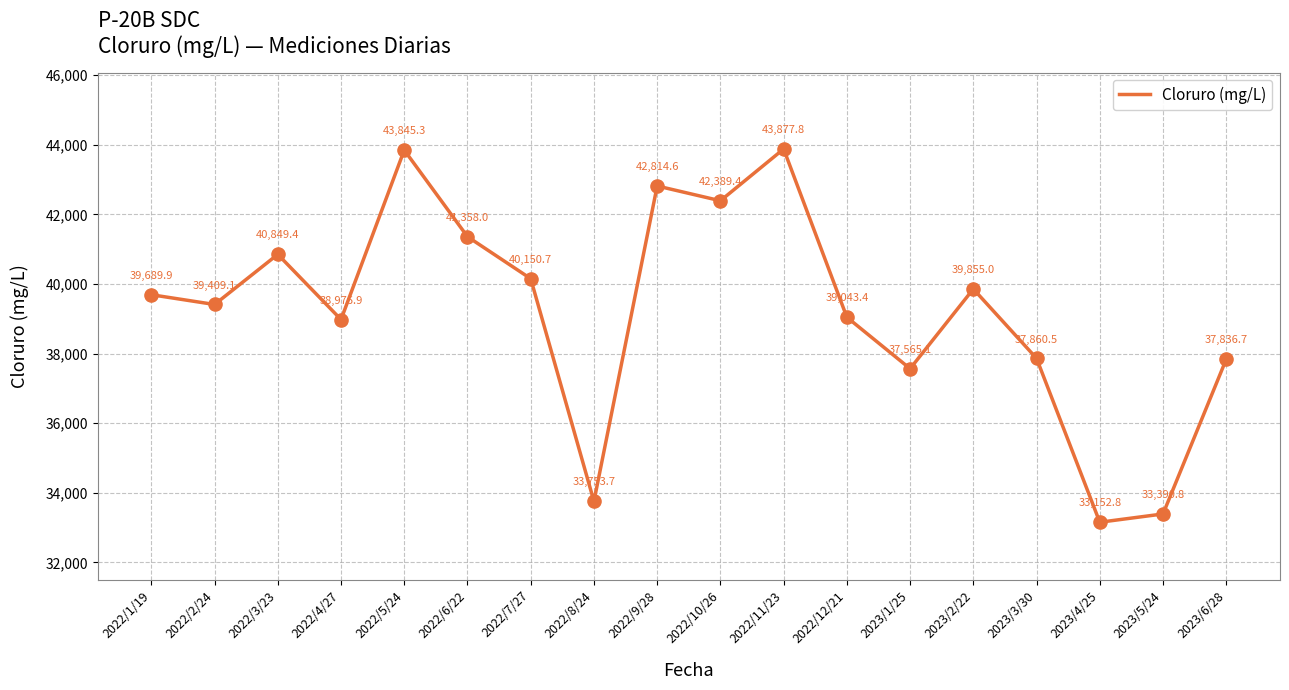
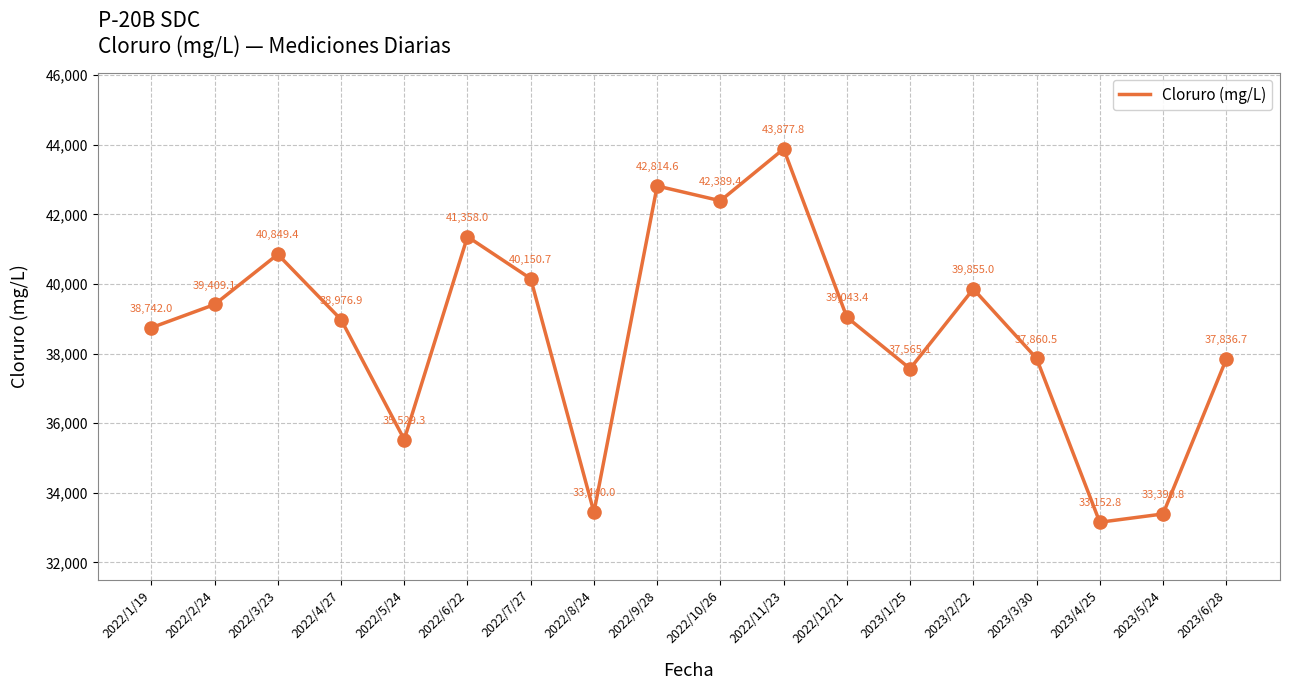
2022/1/19: 39,689.9 -> 38,742.0
2022/5/24: 43,845.3 -> 35,529.3
2022/8/24: 33,753.7 -> 33,440.0
